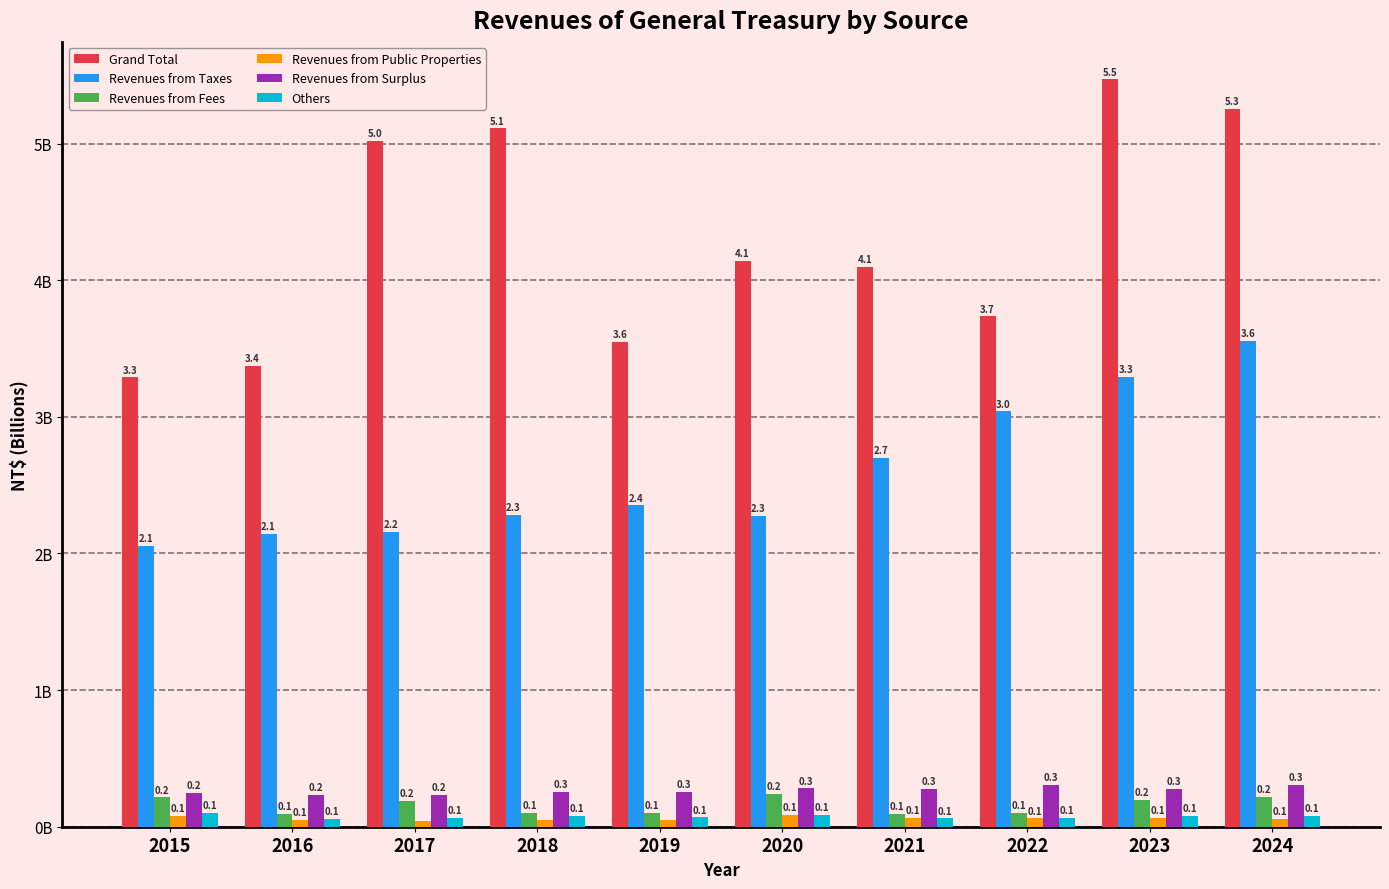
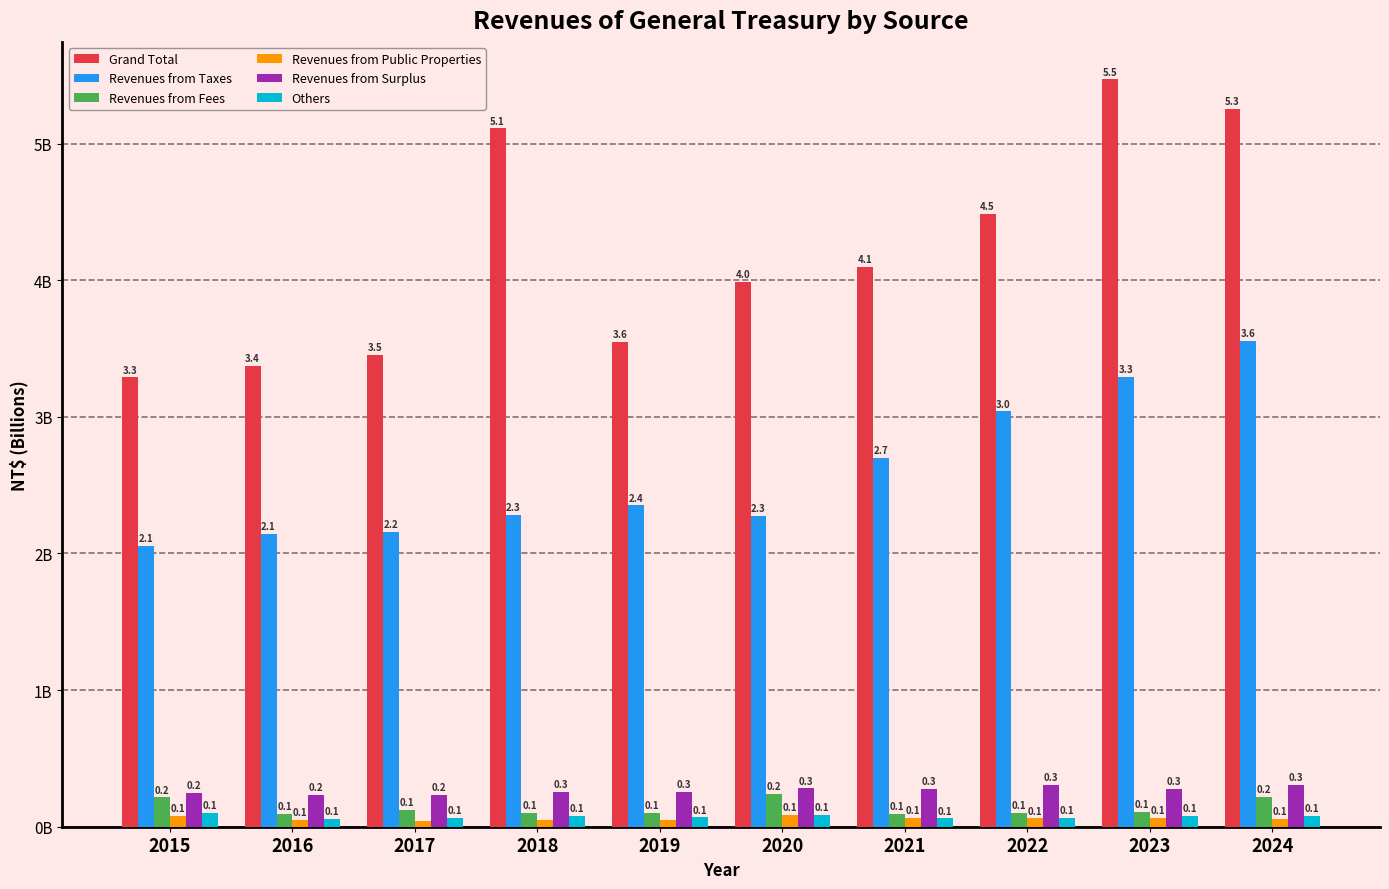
Grand Total, 2017: 5.0 -> 3.5
Revenues from Fees, 2017: 0.2 -> 0.1
Grand Total, 2020: 4.1 -> 4.0
Grand Total, 2022: 3.7 -> 4.5
Revenues from Fees, 2023: 0.2 -> 0.1
